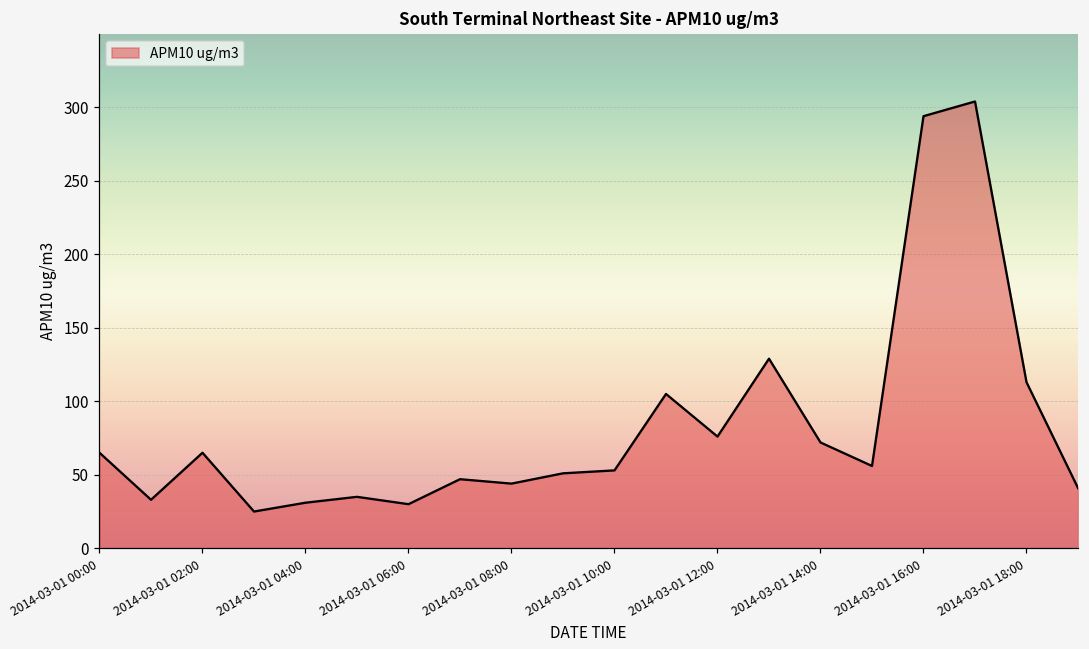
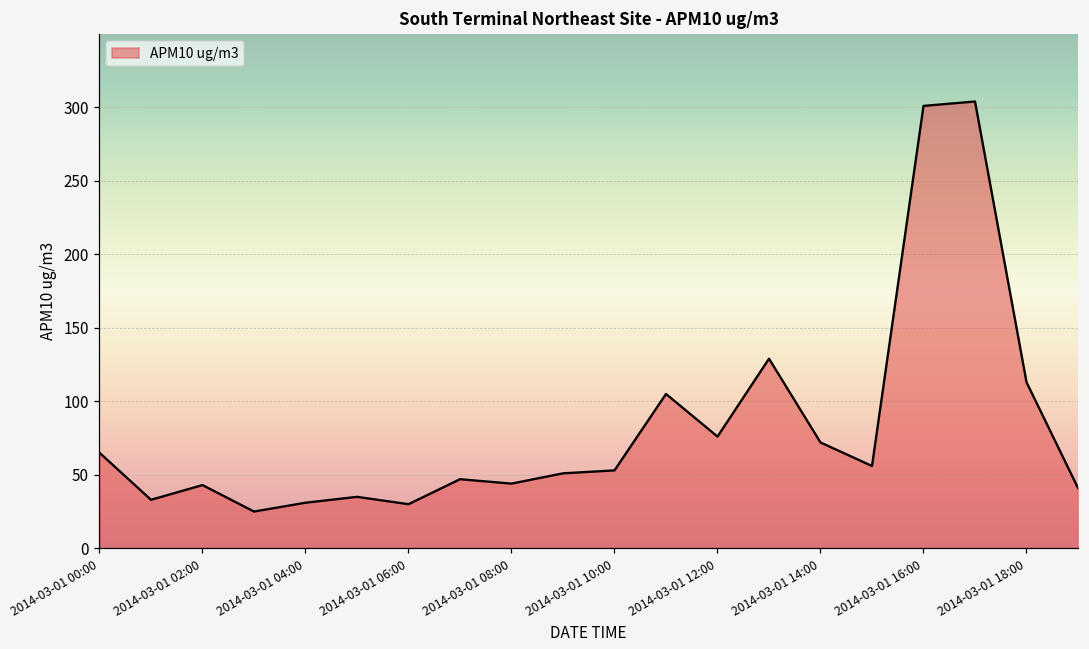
2014-03-01 02:00: 65 -> 43
2014-03-01 16:00: 294 -> 301
